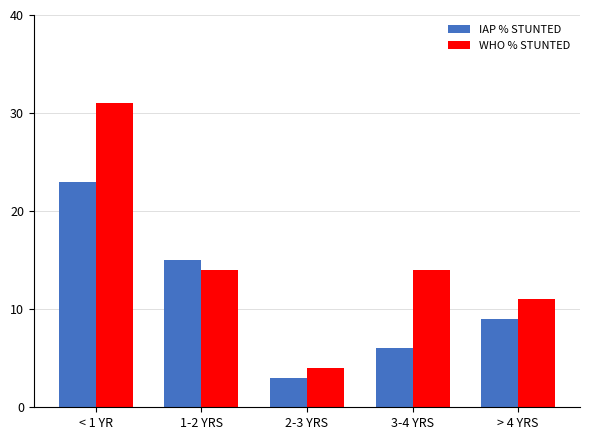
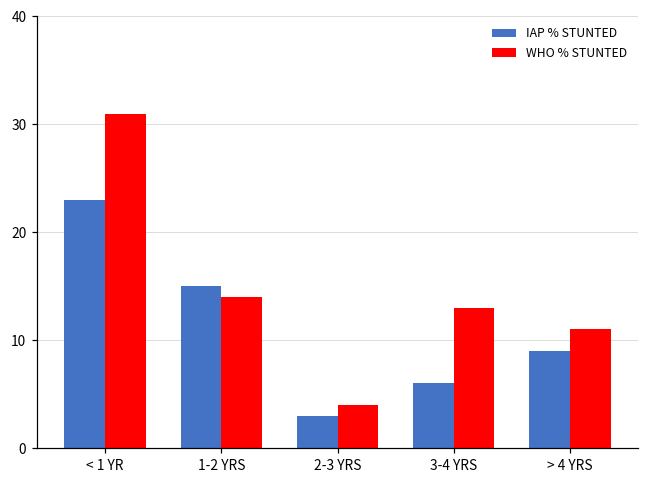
WHO % STUNTED, 3-4 YRS: 14 -> 13
